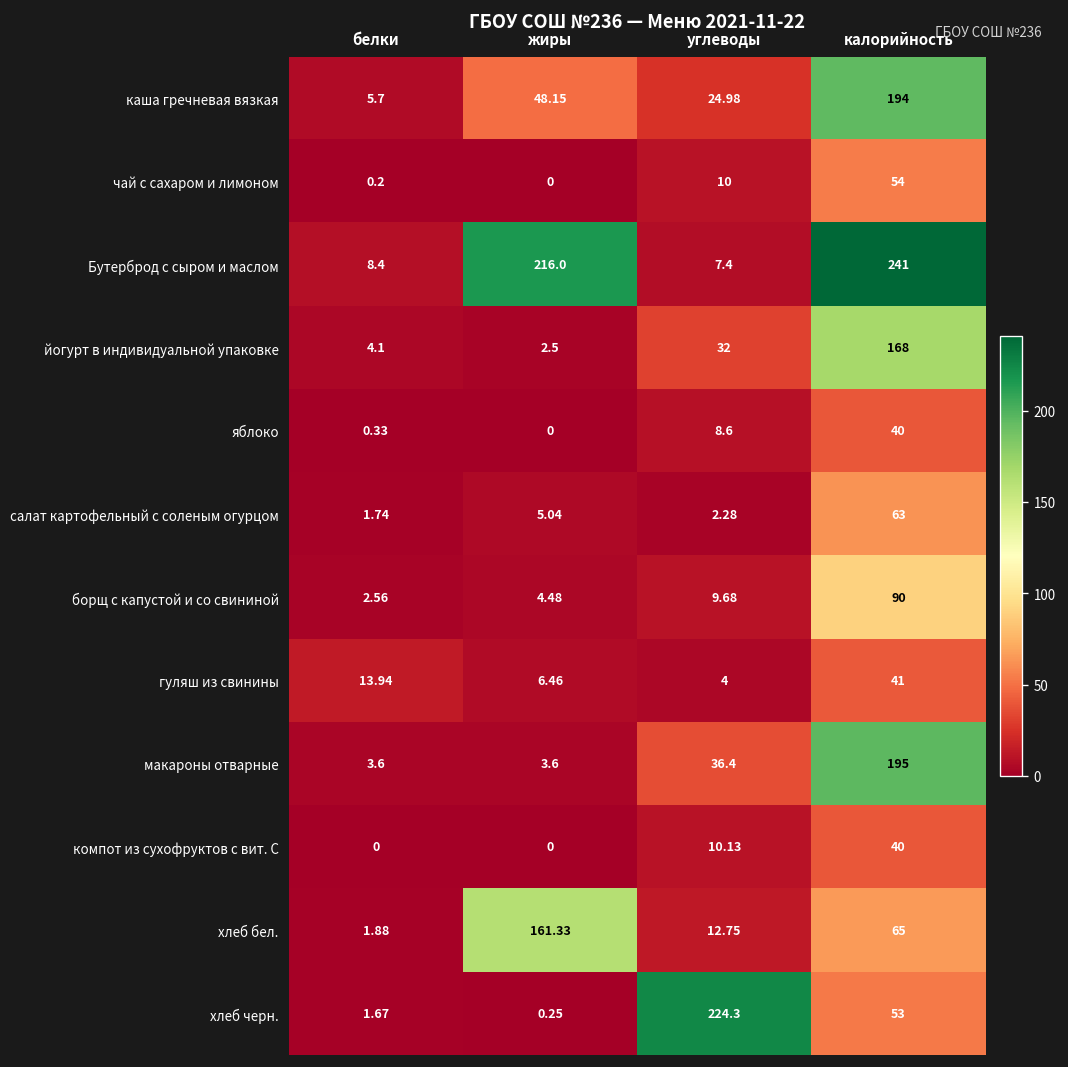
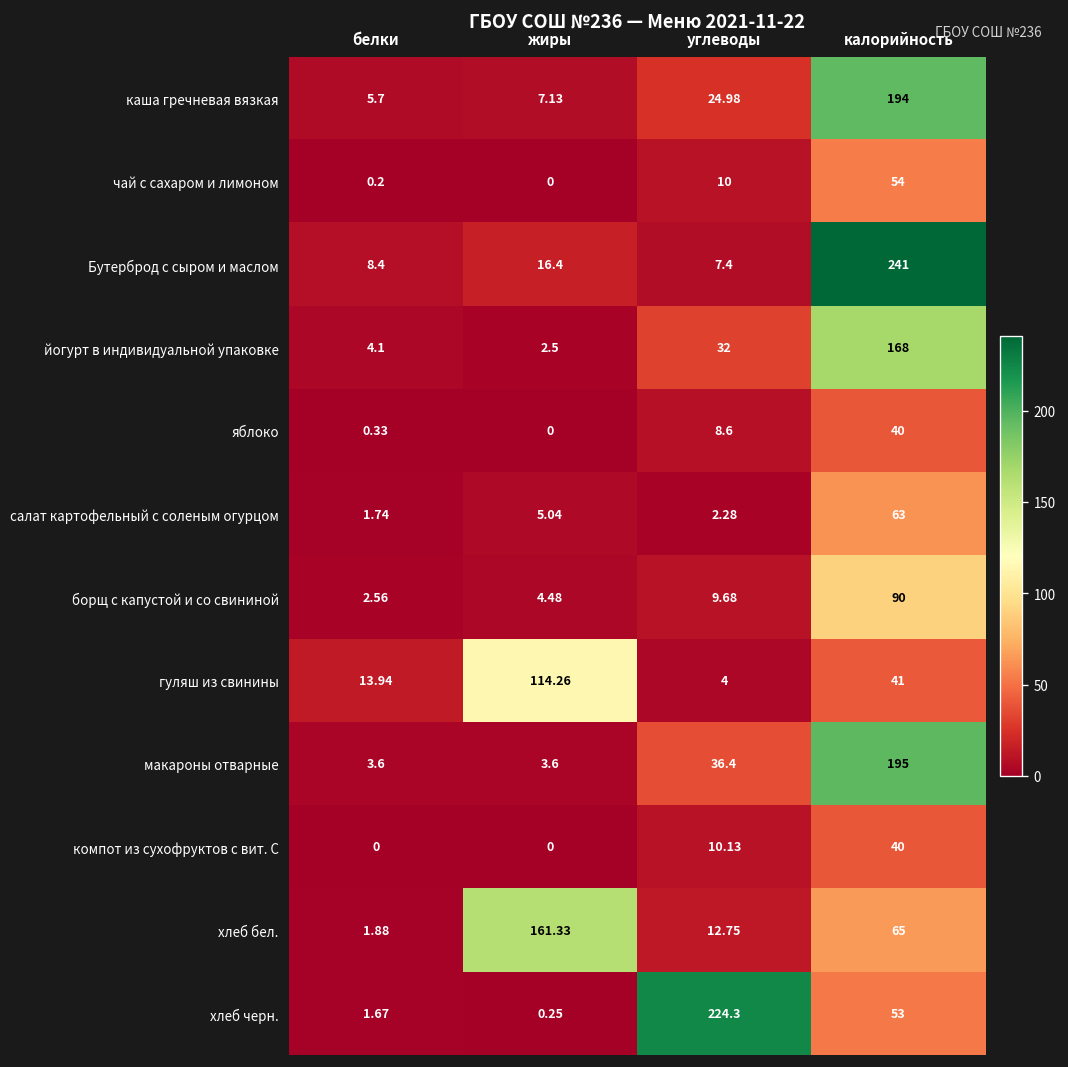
каша гречневая вязкая, жиры: 48.15 -> 7.13
Бутерброд с сыром и маслом, жиры: 216.0 -> 16.4
гуляш из свинины, жиры: 6.46 -> 114.26
